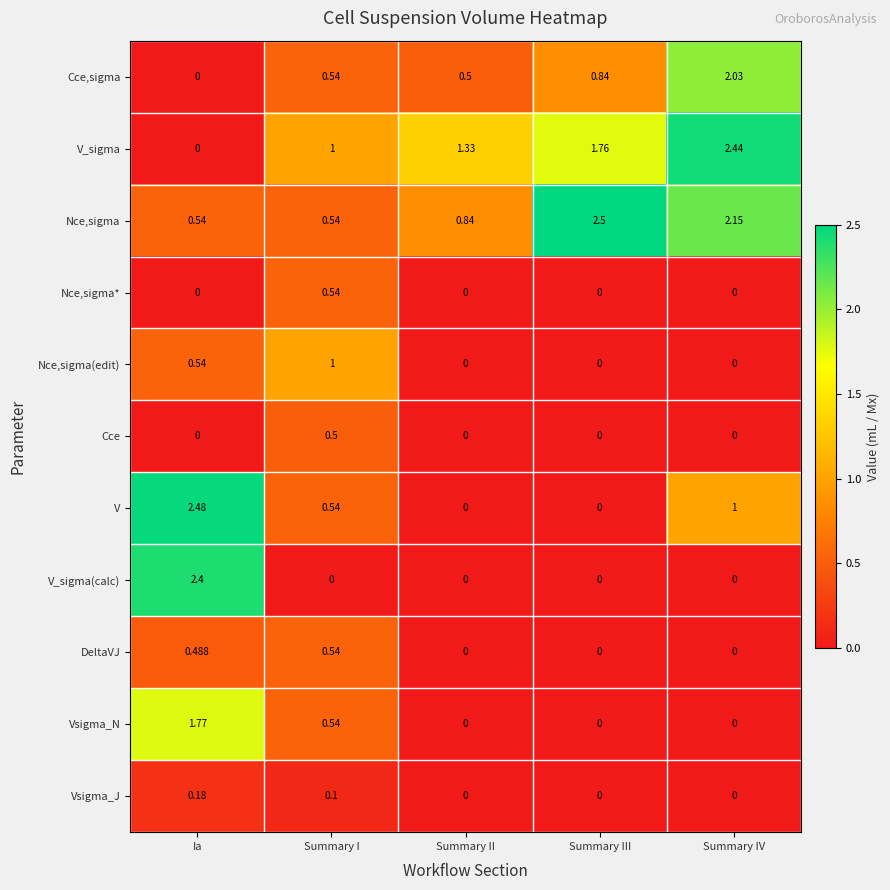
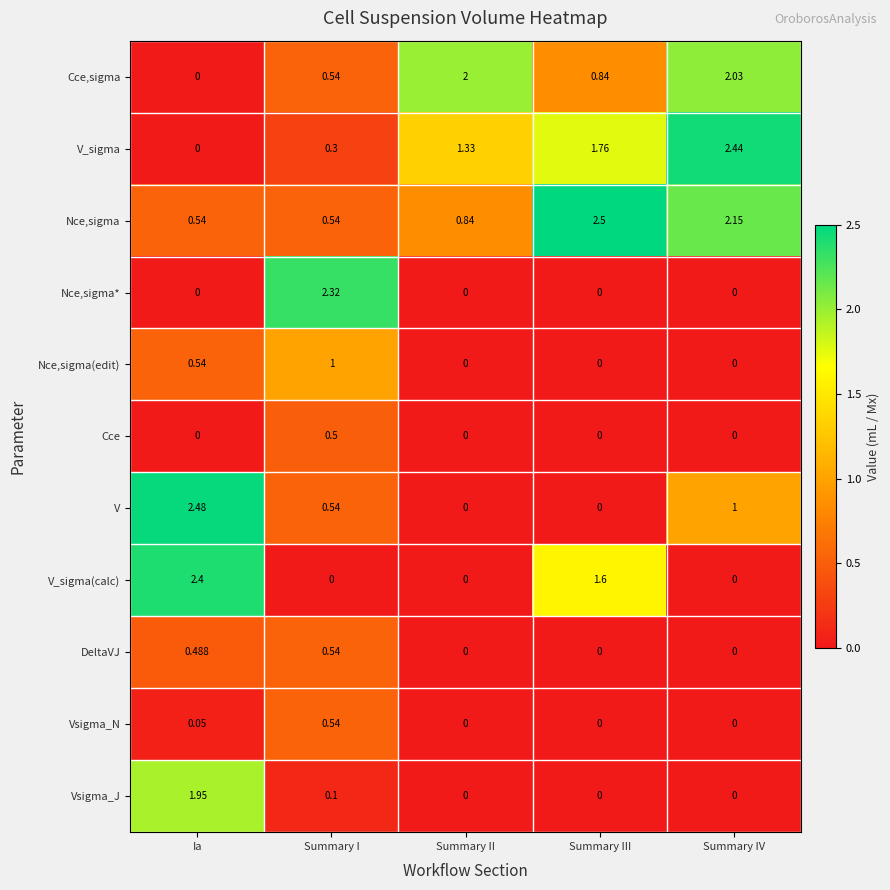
Cce,sigma, Summary II: 0.5 -> 2
V_sigma, Summary I: 1 -> 0.3
Nce,sigma*, Summary I: 0.54 -> 2.32
V_sigma(calc), Summary III: 0 -> 1.6
Vsigma_N, Ia: 1.77 -> 0.05
Vsigma_J, Ia: 0.18 -> 1.95
